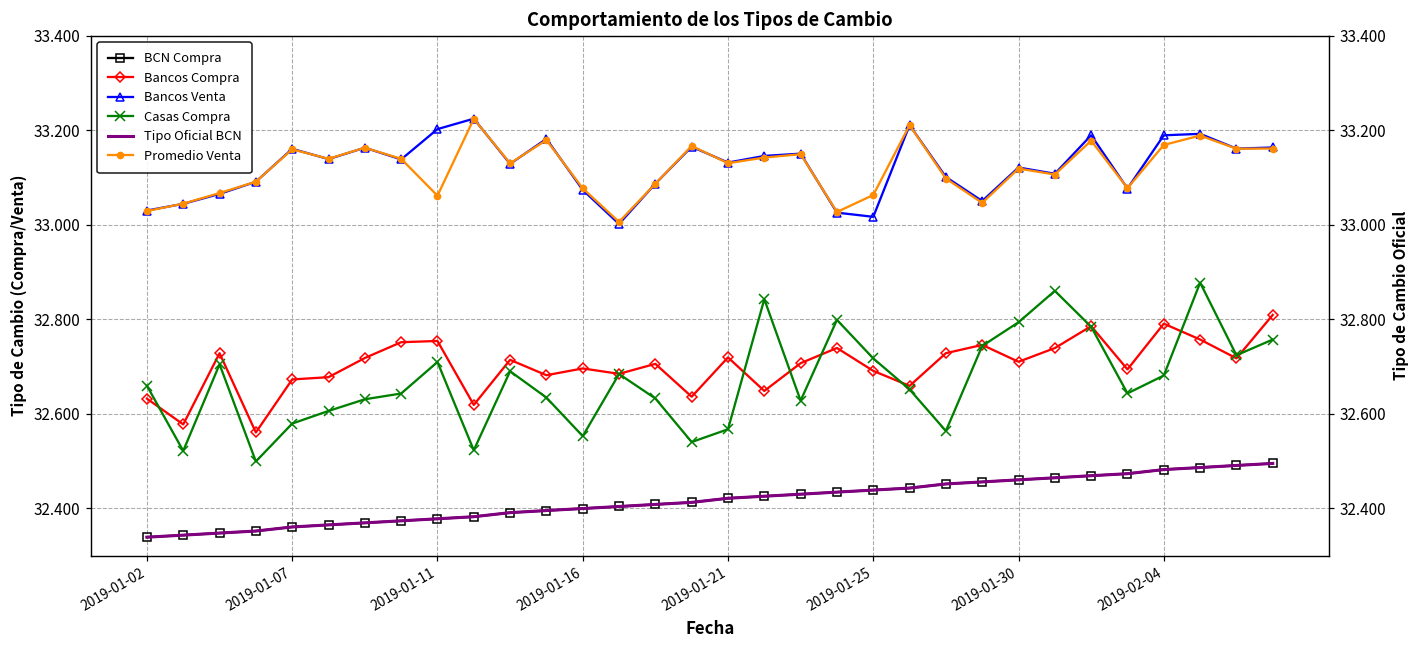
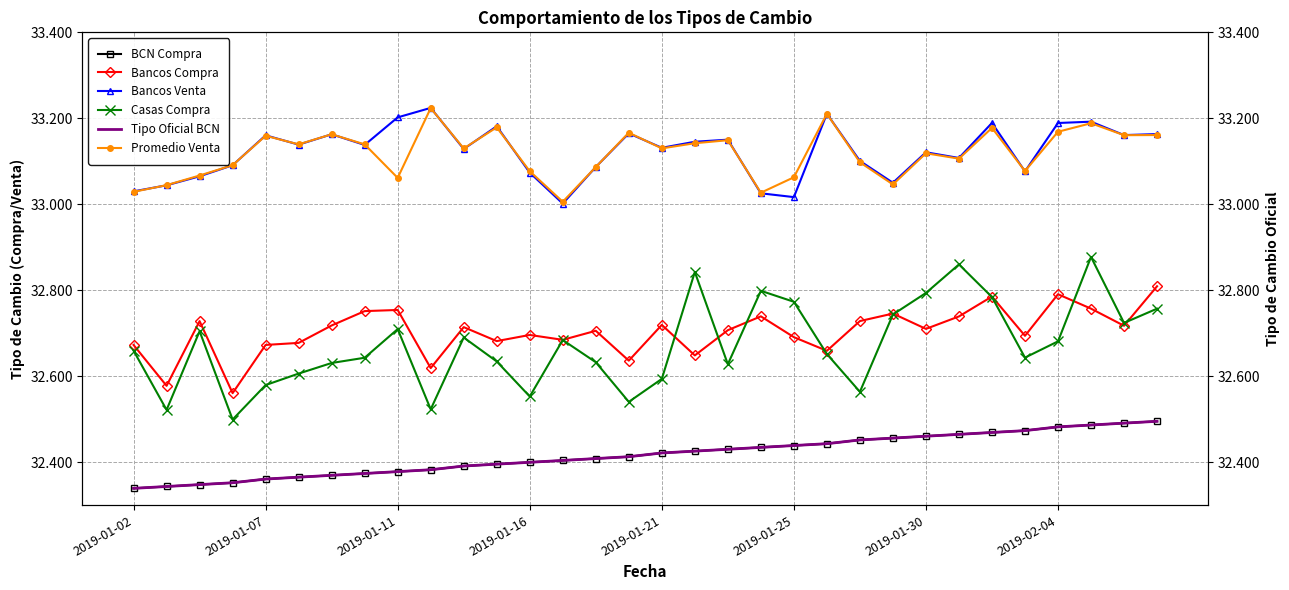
Bancos Compra, 2019-01-02: 32.63 -> 32.67
Casas Compra, 2019-01-21: 32.57 -> 32.59
Casas Compra, 2019-01-25: 32.72 -> 32.77
